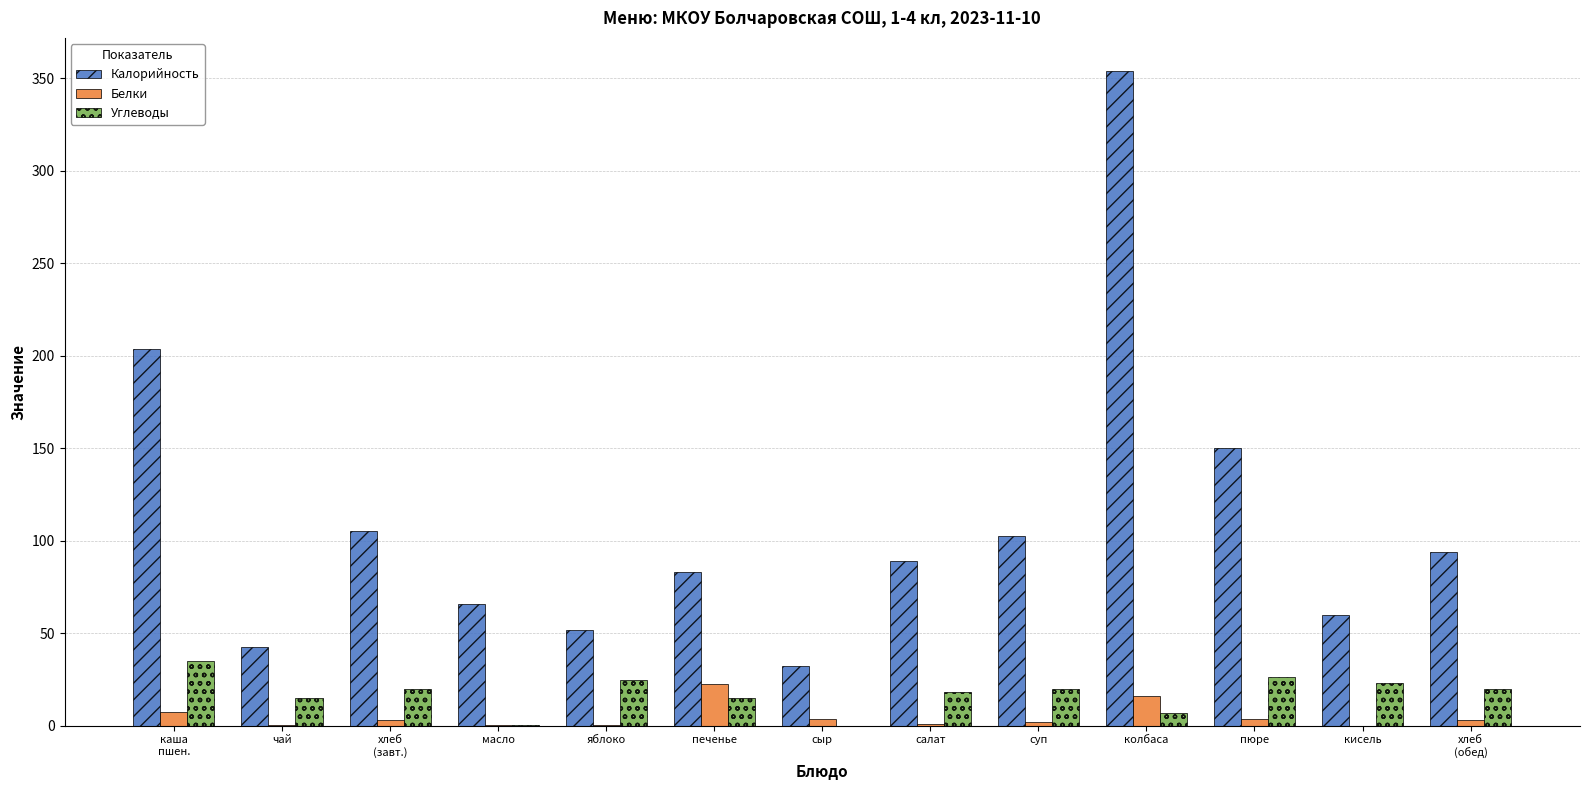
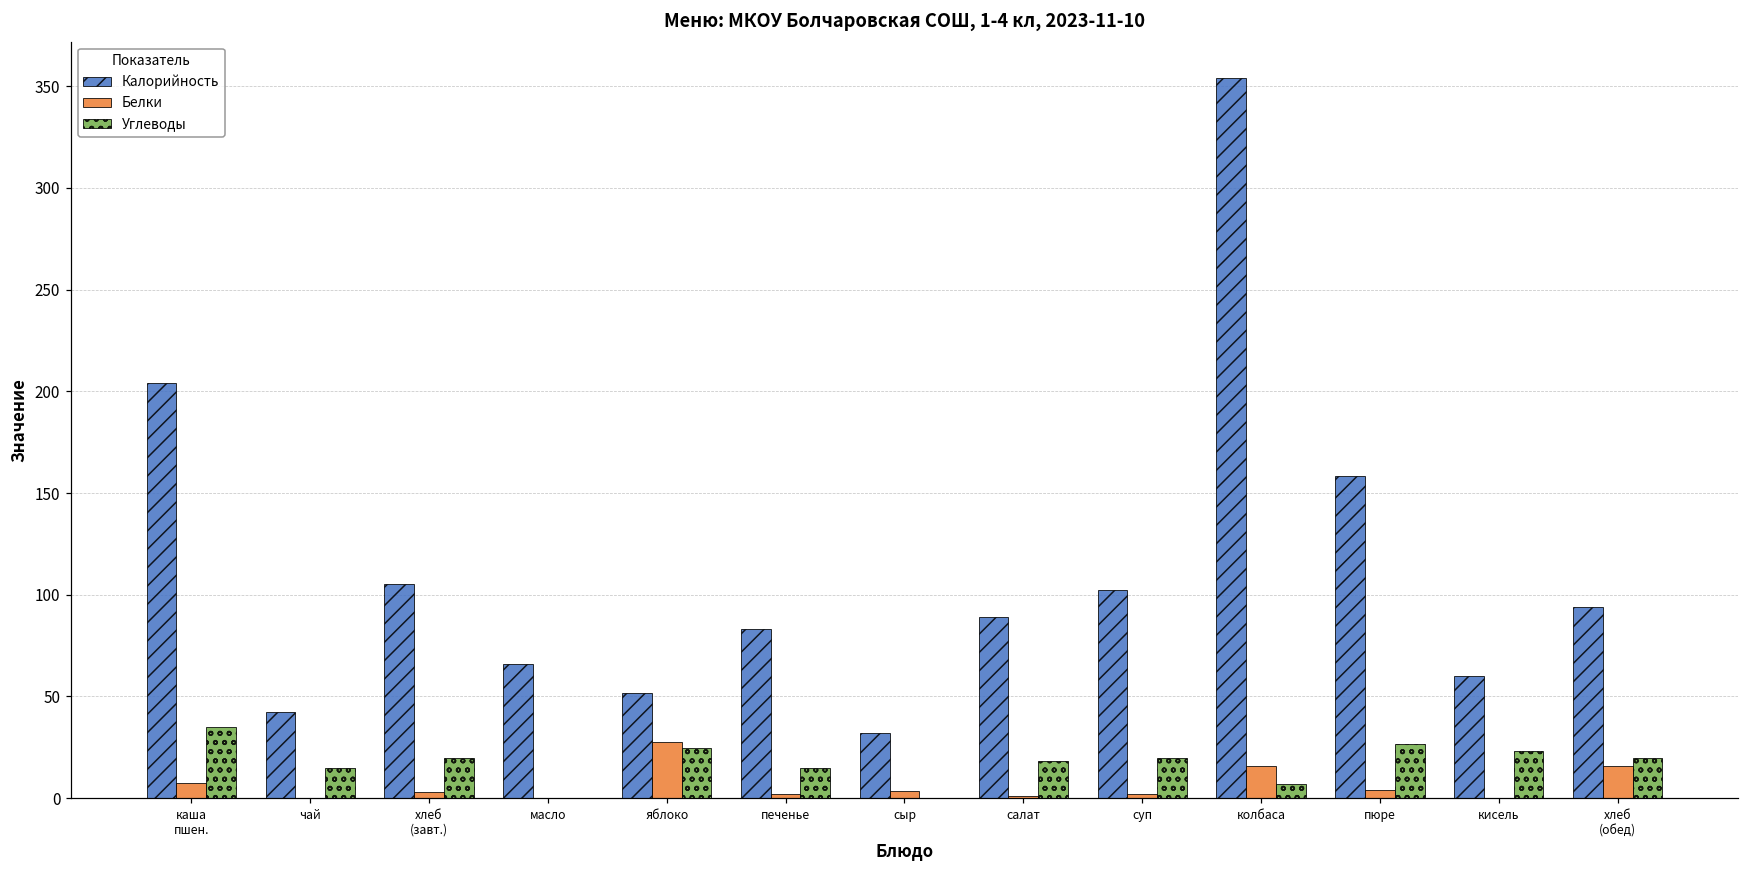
Белки, яблоко: 1 -> 27
Белки, печенье: 22 -> 2
Калорийность, пюре: 150 -> 158
Белки, хлеб (обед): 3 -> 16
